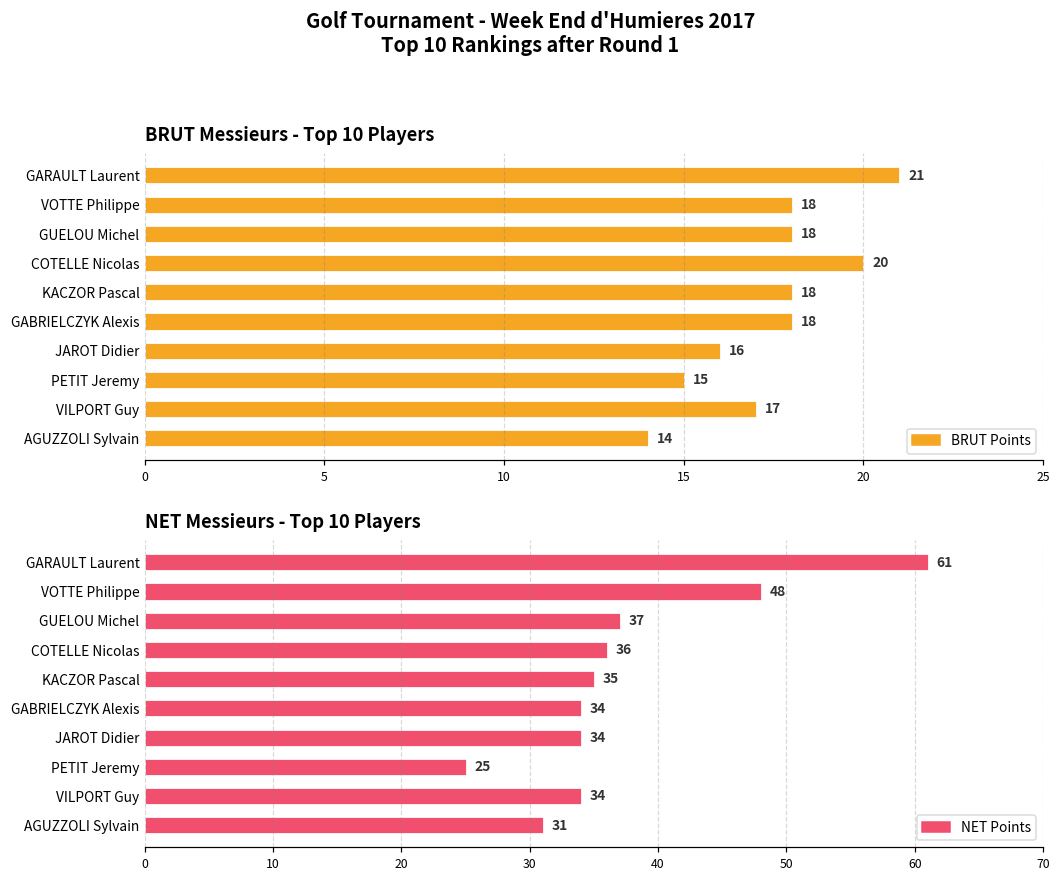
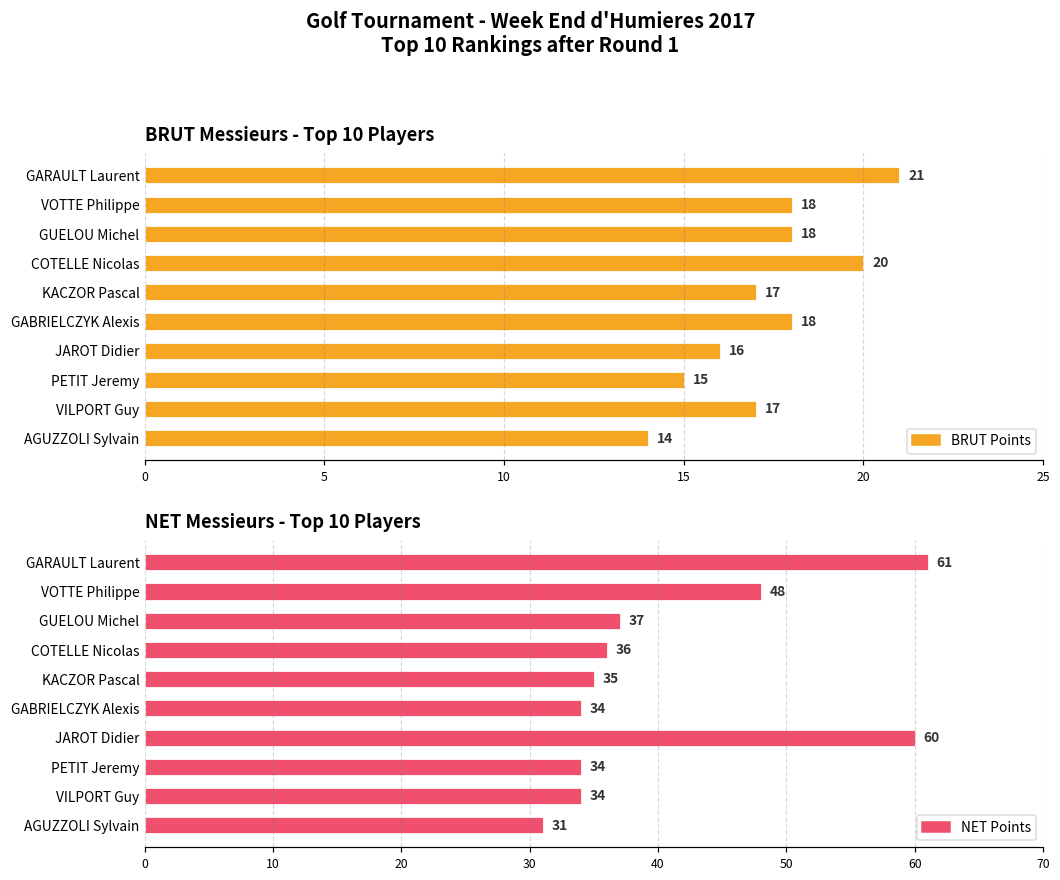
BRUT Messieurs - Top 10 Players, KACZOR Pascal: 18 -> 17
NET Messieurs - Top 10 Players, JAROT Didier: 34 -> 60
NET Messieurs - Top 10 Players, PETIT Jeremy: 25 -> 34
